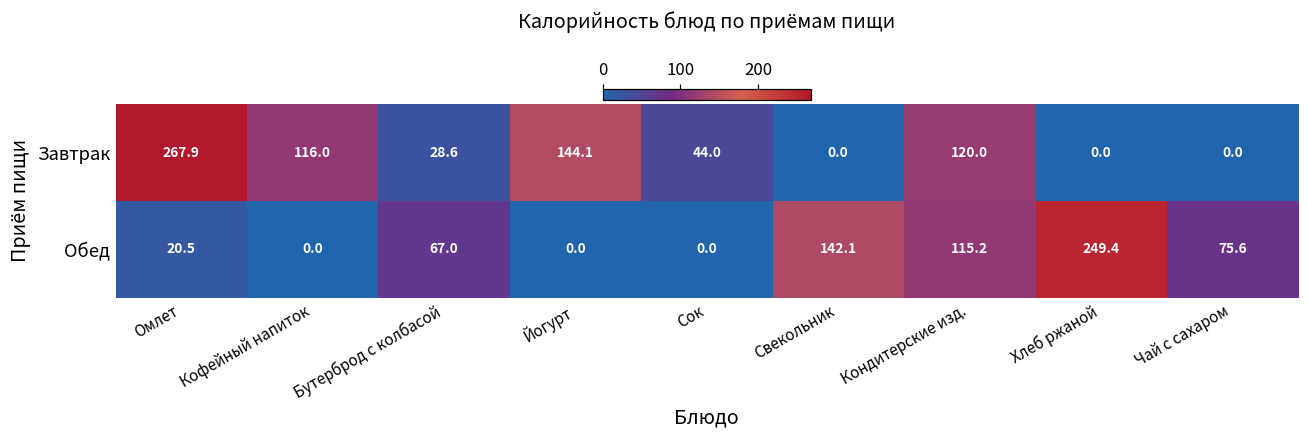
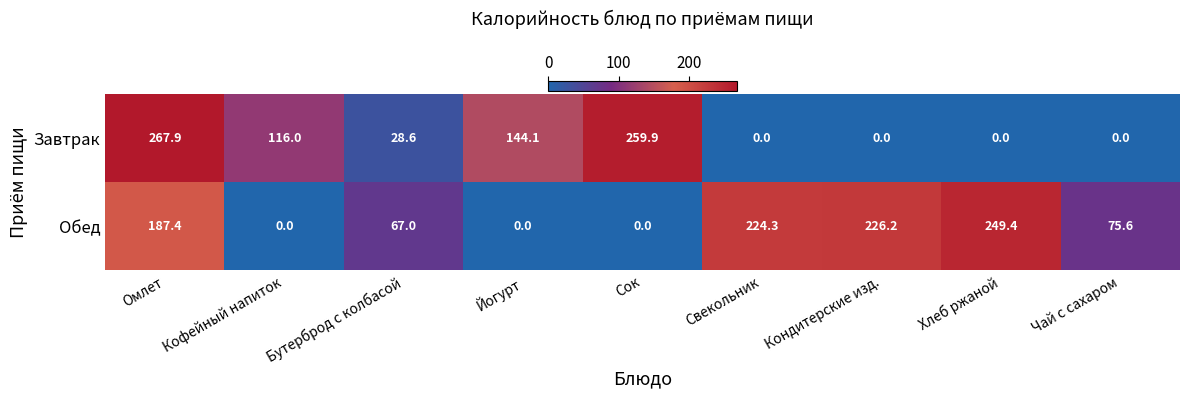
Завтрак, Сок: 44.0 -> 259.9
Завтрак, Кондитерские изд.: 120.0 -> 0.0
Обед, Омлет: 20.5 -> 187.4
Обед, Свекольник: 142.1 -> 224.3
Обед, Кондитерские изд.: 115.2 -> 226.2
